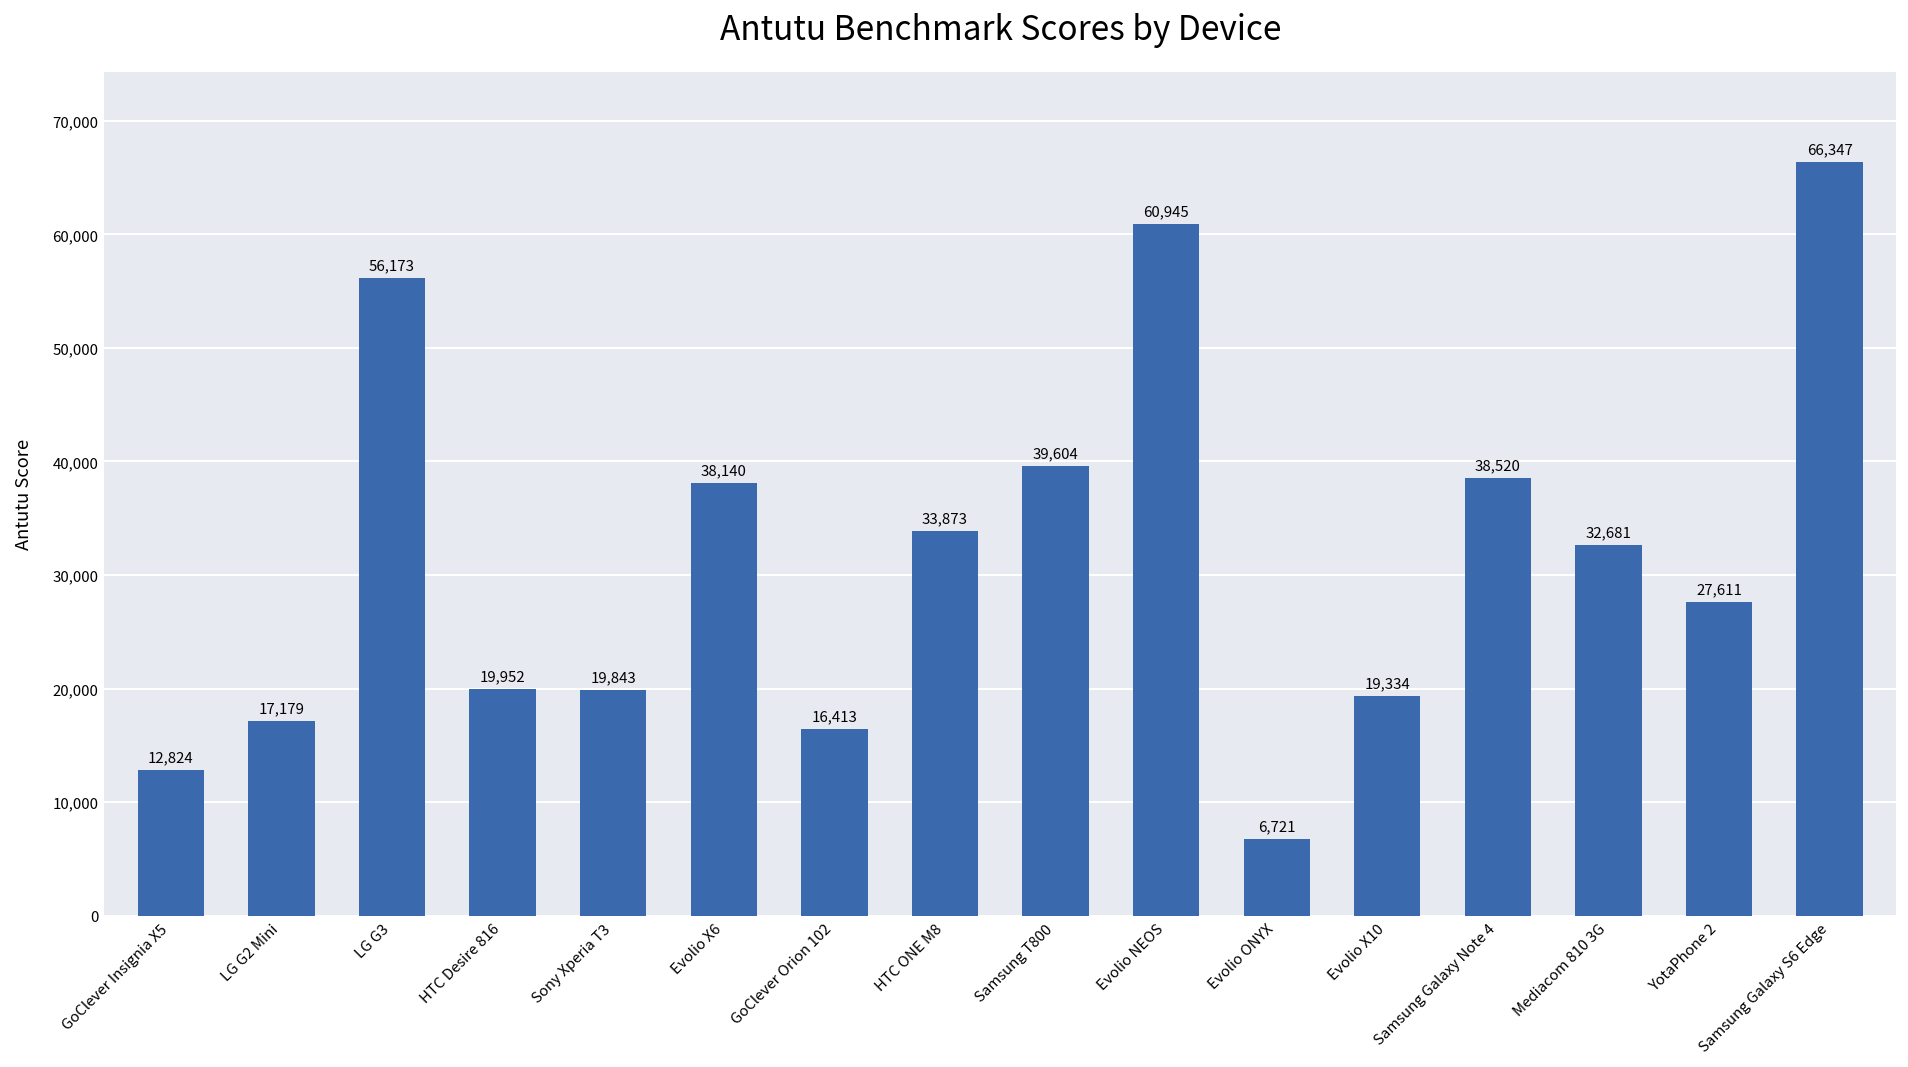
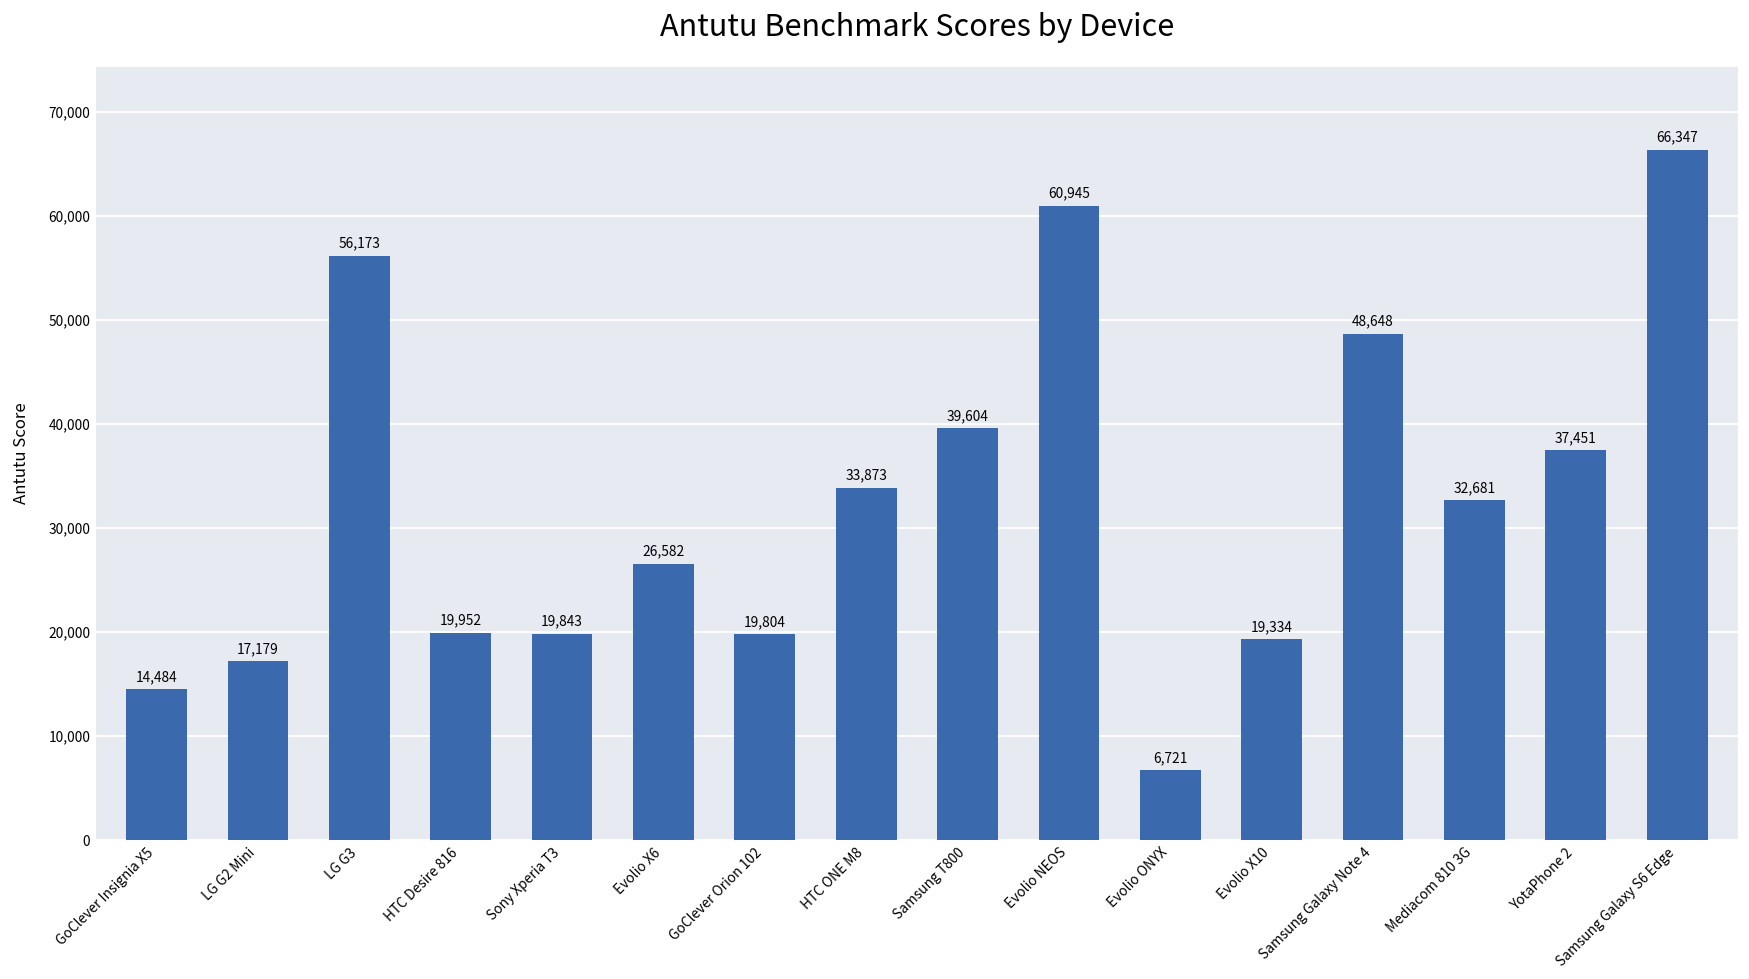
GoClever Insignia X5: 12,824 -> 14,484
Evolio X6: 38,140 -> 26,582
GoClever Orion 102: 16,413 -> 19,804
Samsung Galaxy Note 4: 38,520 -> 48,648
YotaPhone 2: 27,611 -> 37,451
